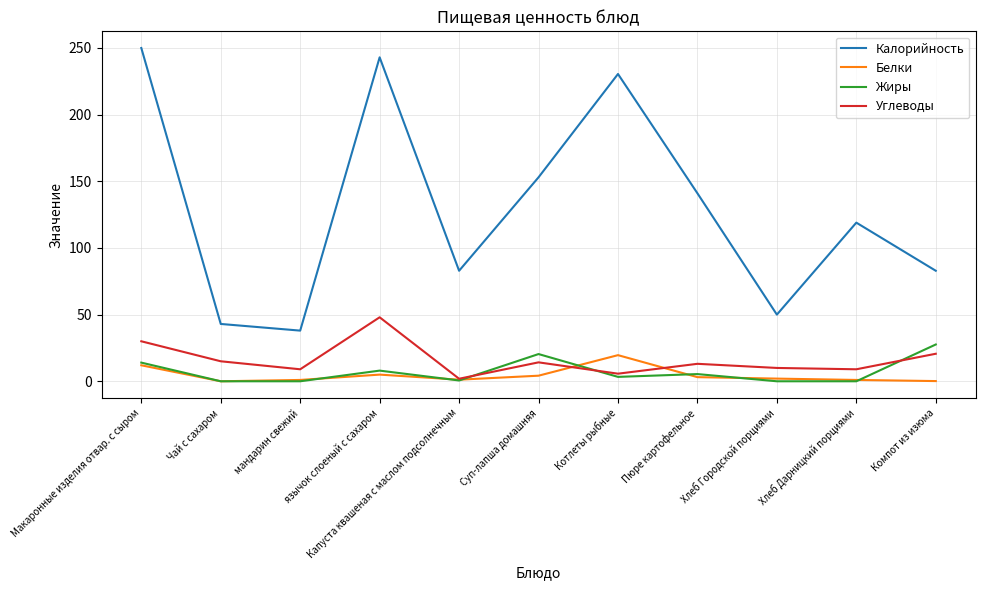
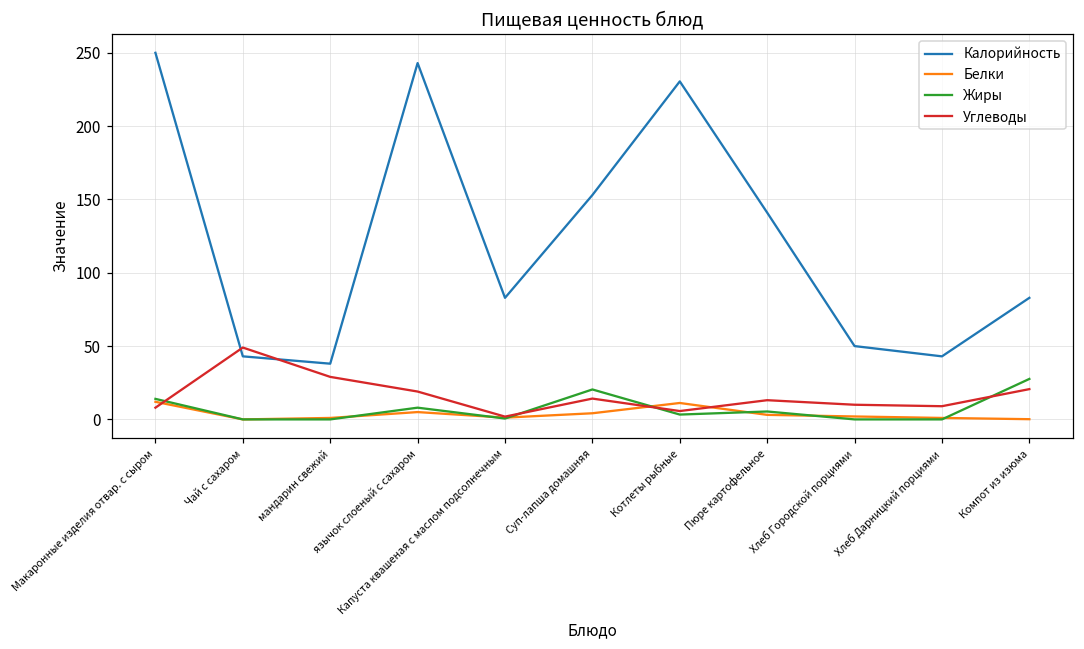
Углеводы, Макаронные изделия отвар. с сыром: 30 -> 8
Углеводы, Чай с сахаром: 15 -> 49
Углеводы, мандарин свежий: 9 -> 29
Углеводы, язычок слоеный с сахаром: 48 -> 19
Белки, Котлеты рыбные: 20 -> 11
Калорийность, Хлеб Дарницкий порциями: 119 -> 43
